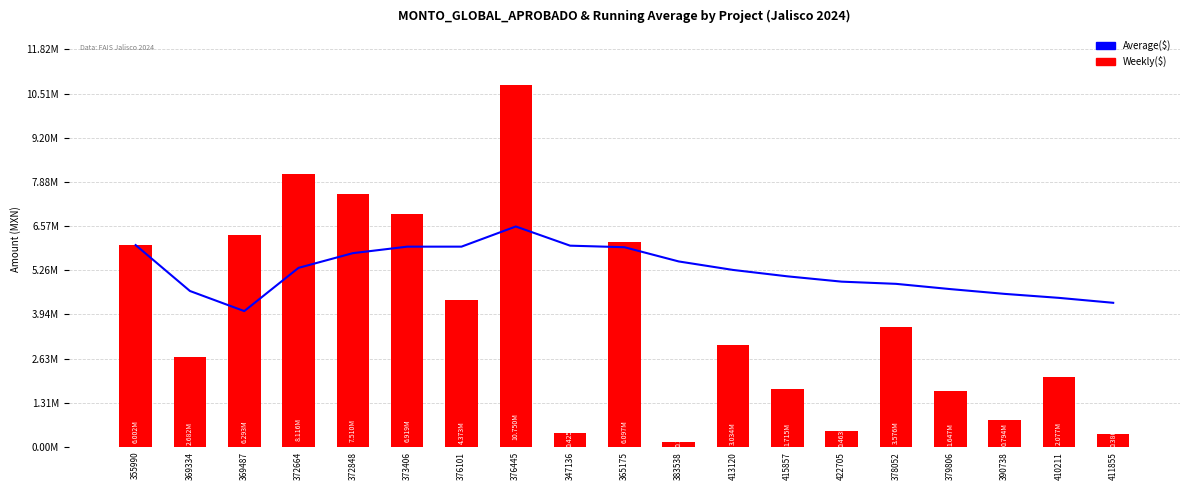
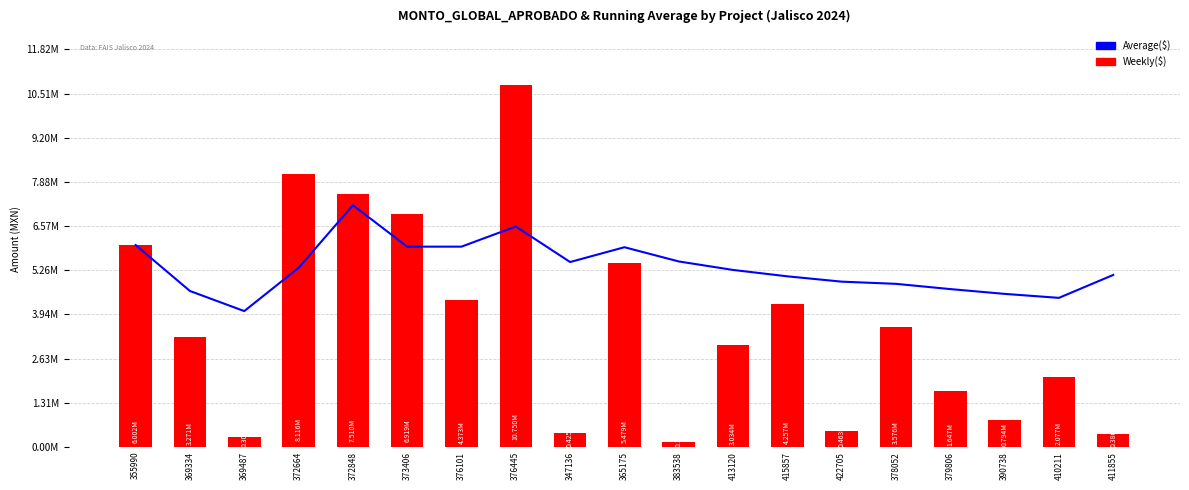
Weekly($), 369334: 2.682M -> 3.271M
Weekly($), 369487: 6300000 -> 300000
Average($), 372848: 5800000 -> 7200000
Average($), 347136: 6000000 -> 5500000
Weekly($), 365175: 6.097M -> 5.479M
Weekly($), 415857: 1.715M -> 4.257M
Average($), 411855: 4300000 -> 5100000
